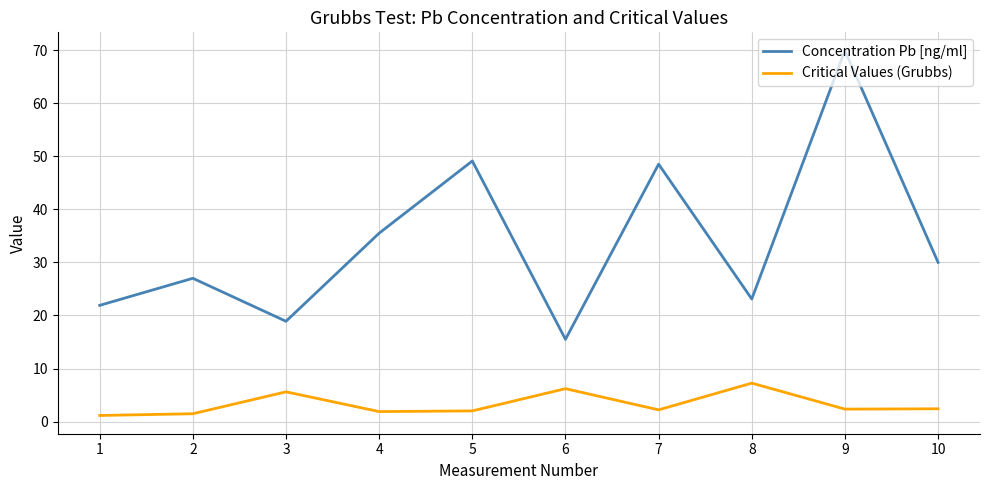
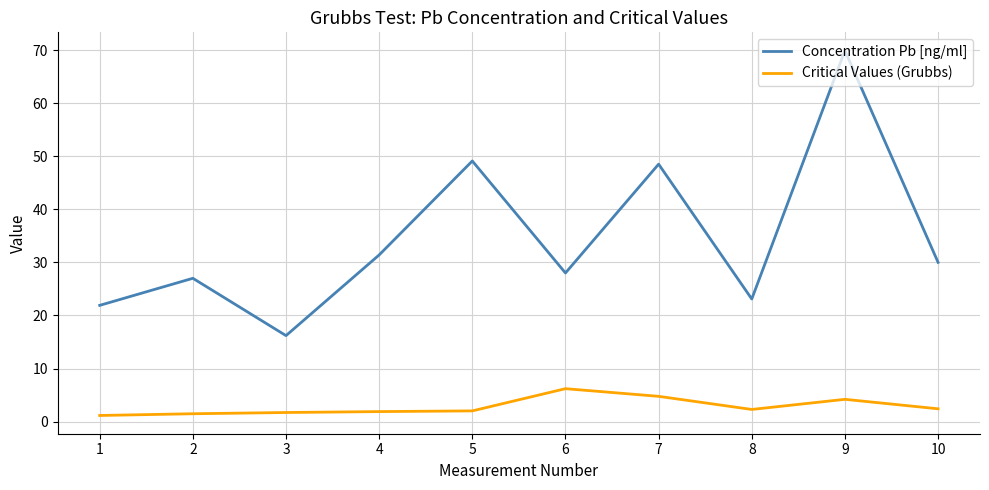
Concentration Pb [ng/ml], 3: 19 -> 16
Critical Values (Grubbs), 3: 6 -> 2
Concentration Pb [ng/ml], 4: 36 -> 31
Concentration Pb [ng/ml], 6: 16 -> 28
Critical Values (Grubbs), 7: 2 -> 5
Critical Values (Grubbs), 8: 7 -> 2
Critical Values (Grubbs), 9: 2 -> 4
